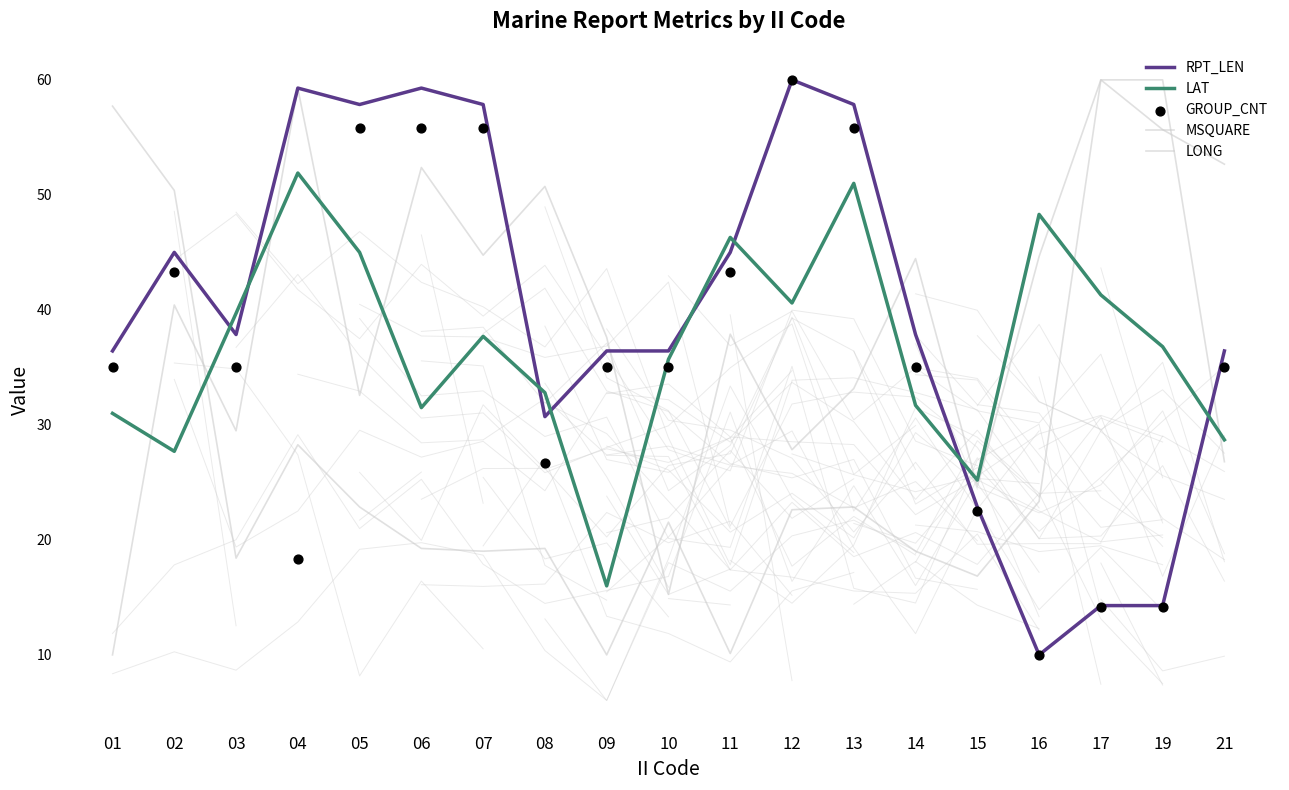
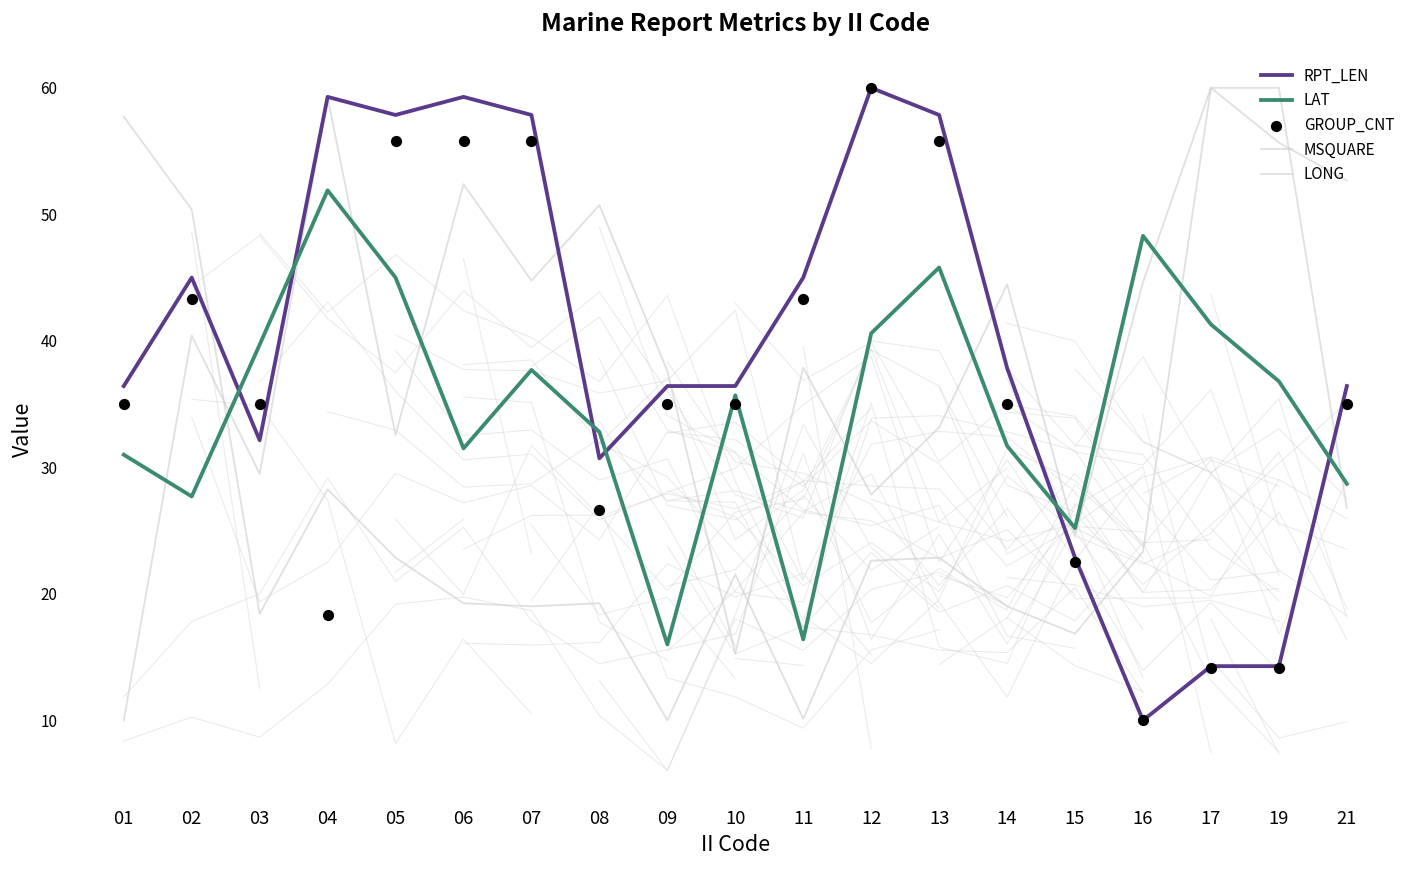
RPT_LEN, 03: 37.9 -> 32.1
LAT, 11: 46.3 -> 16.4
LAT, 13: 51.0 -> 45.8
